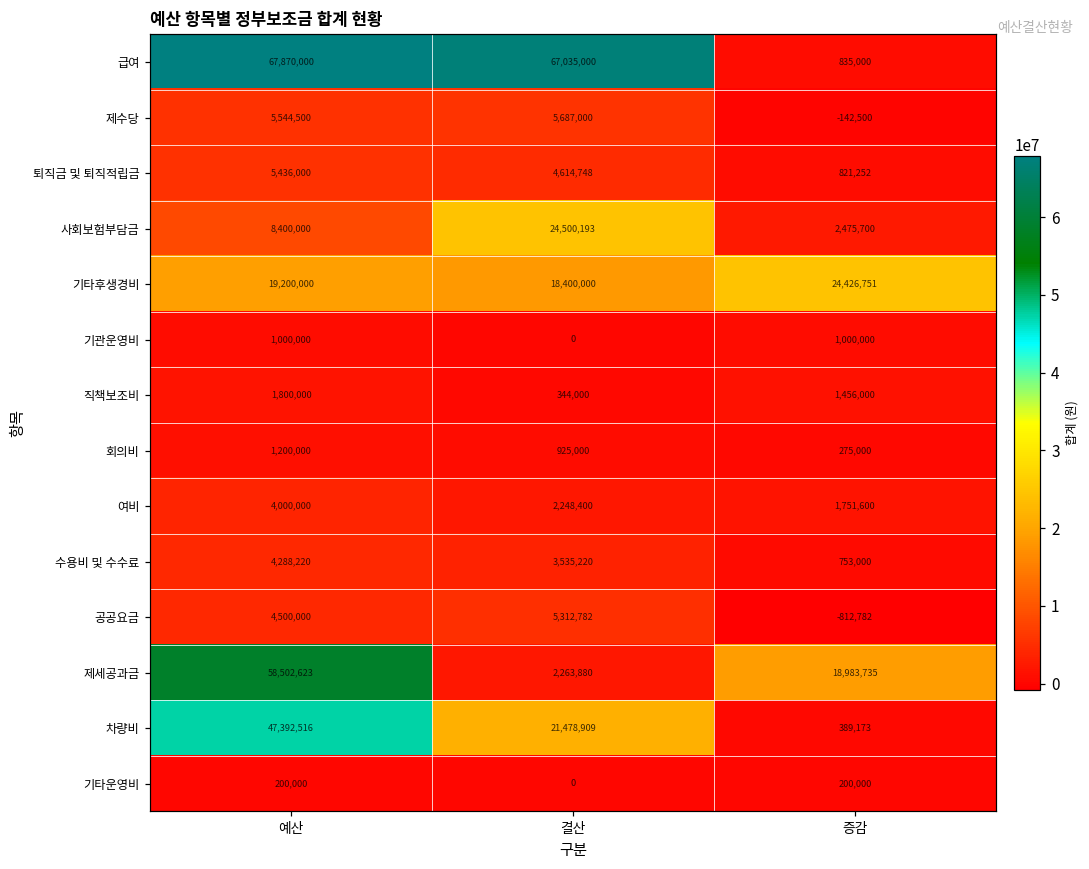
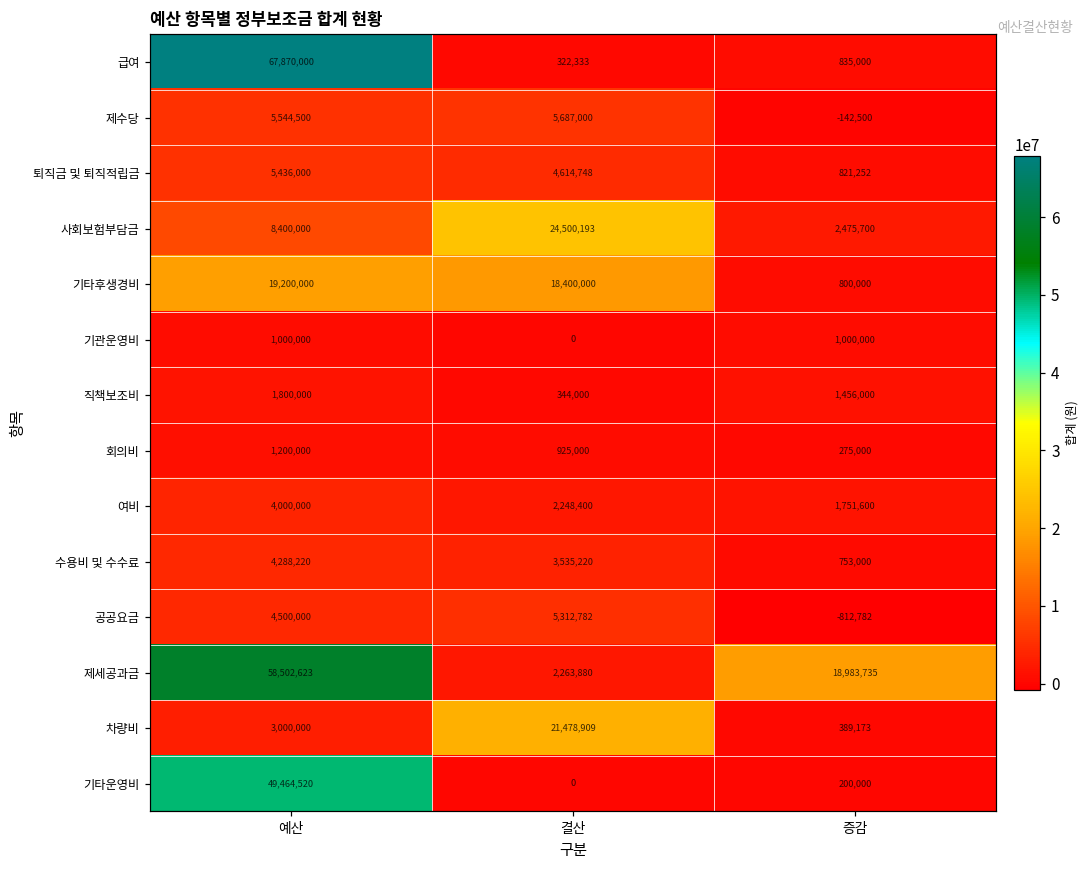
급여, 결산: 67,035,000 -> 322,333
기타후생경비, 증감: 24,426,751 -> 800,000
차량비, 예산: 47,392,516 -> 3,000,000
기타운영비, 예산: 200,000 -> 49,464,520
